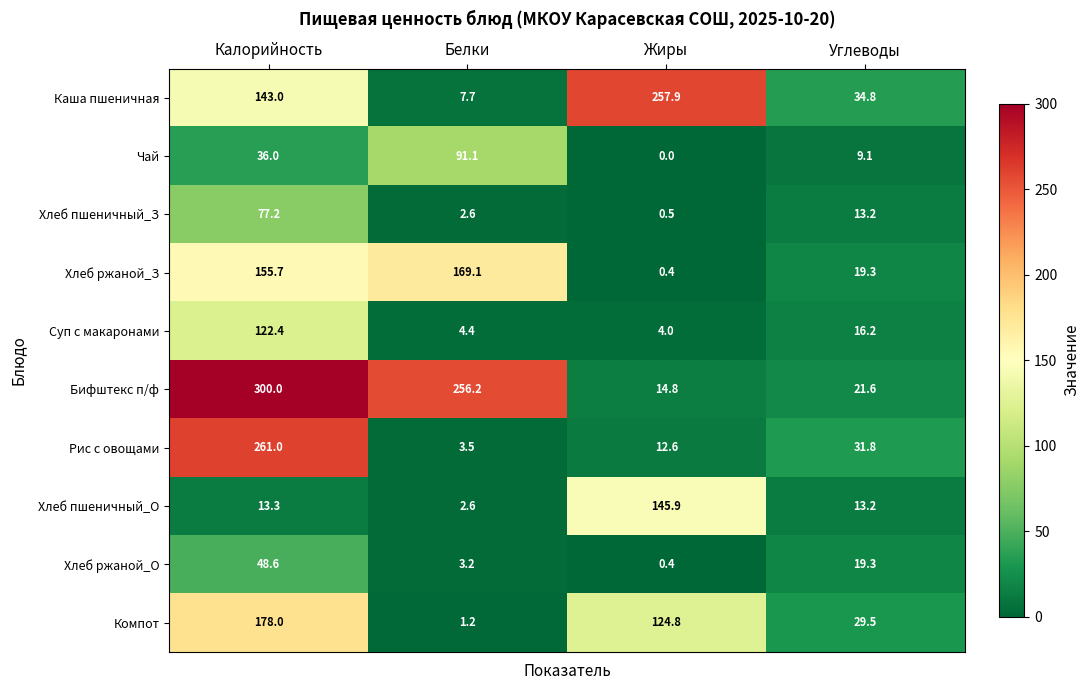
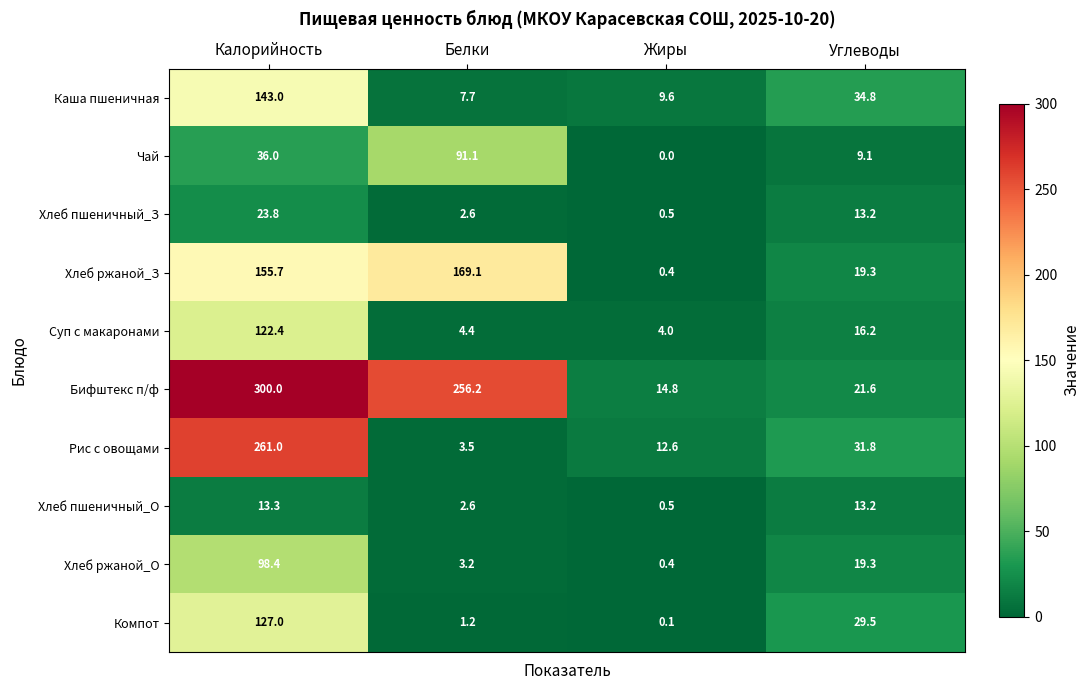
Каша пшеничная, Жиры: 257.9 -> 9.6
Хлеб пшеничный_З, Калорийность: 77.2 -> 23.8
Хлеб пшеничный_О, Жиры: 145.9 -> 0.5
Хлеб ржаной_О, Калорийность: 48.6 -> 98.4
Компот, Калорийность: 178.0 -> 127.0
Компот, Жиры: 124.8 -> 0.1
